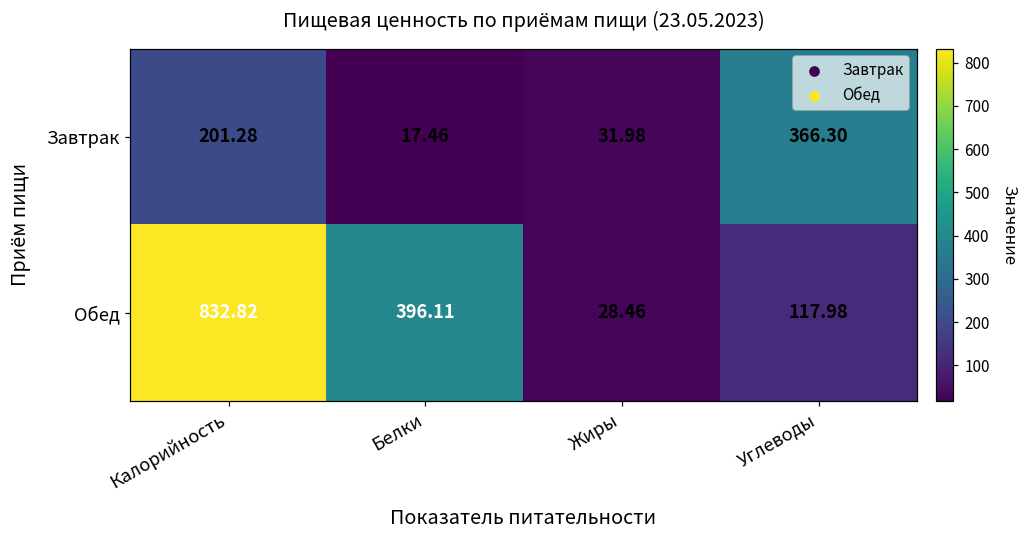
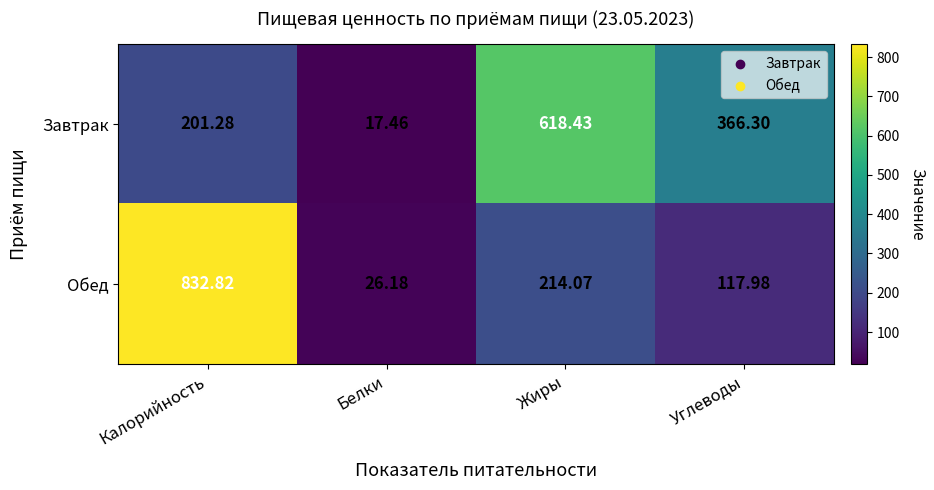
Завтрак, Жиры: 31.98 -> 618.43
Обед, Белки: 396.11 -> 26.18
Обед, Жиры: 28.46 -> 214.07
